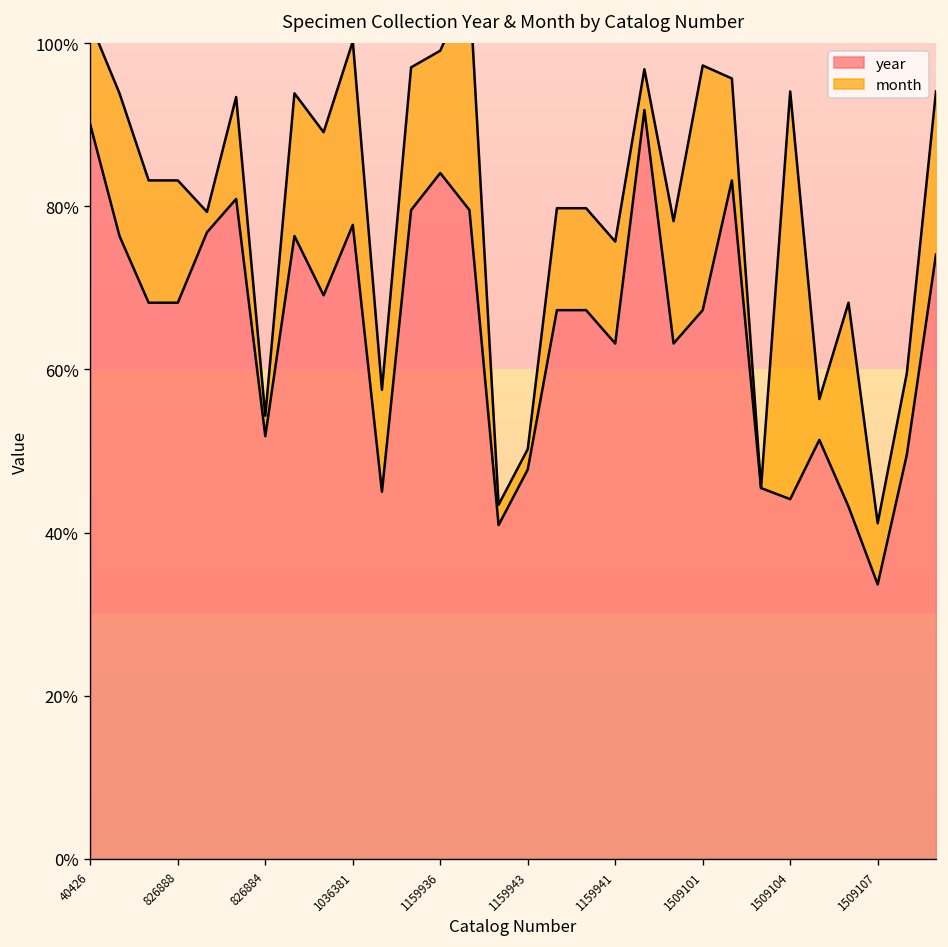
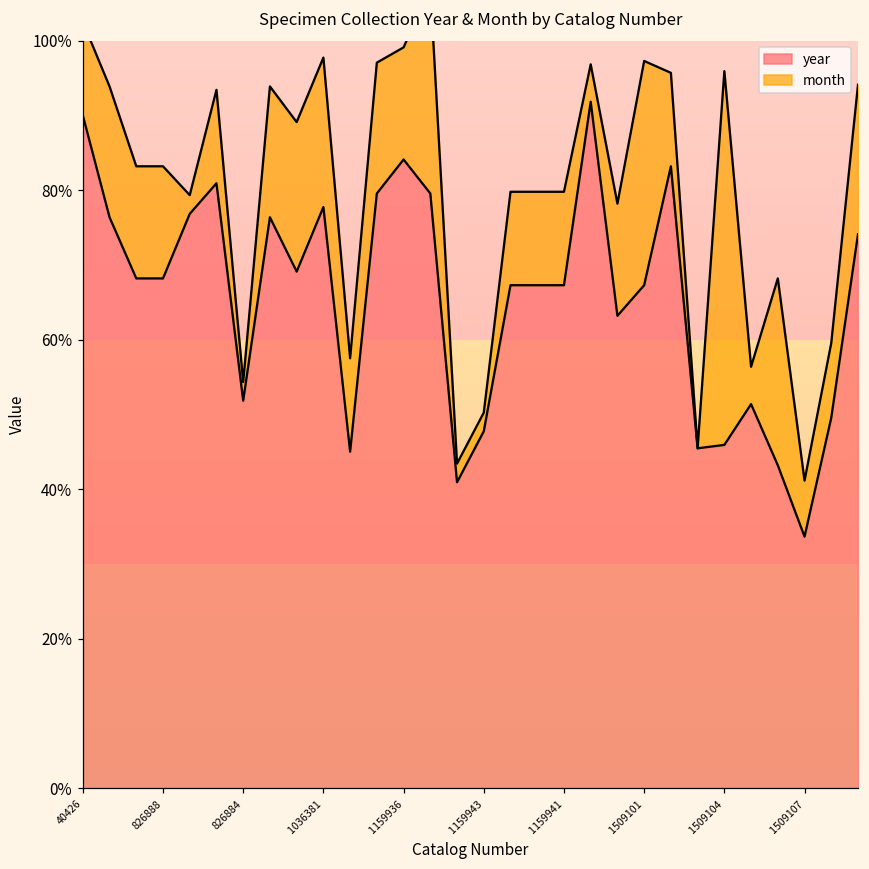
month, 1036381: 23% -> 20%
year, 1159941: 63% -> 67%
year, 1509104: 44% -> 46%
